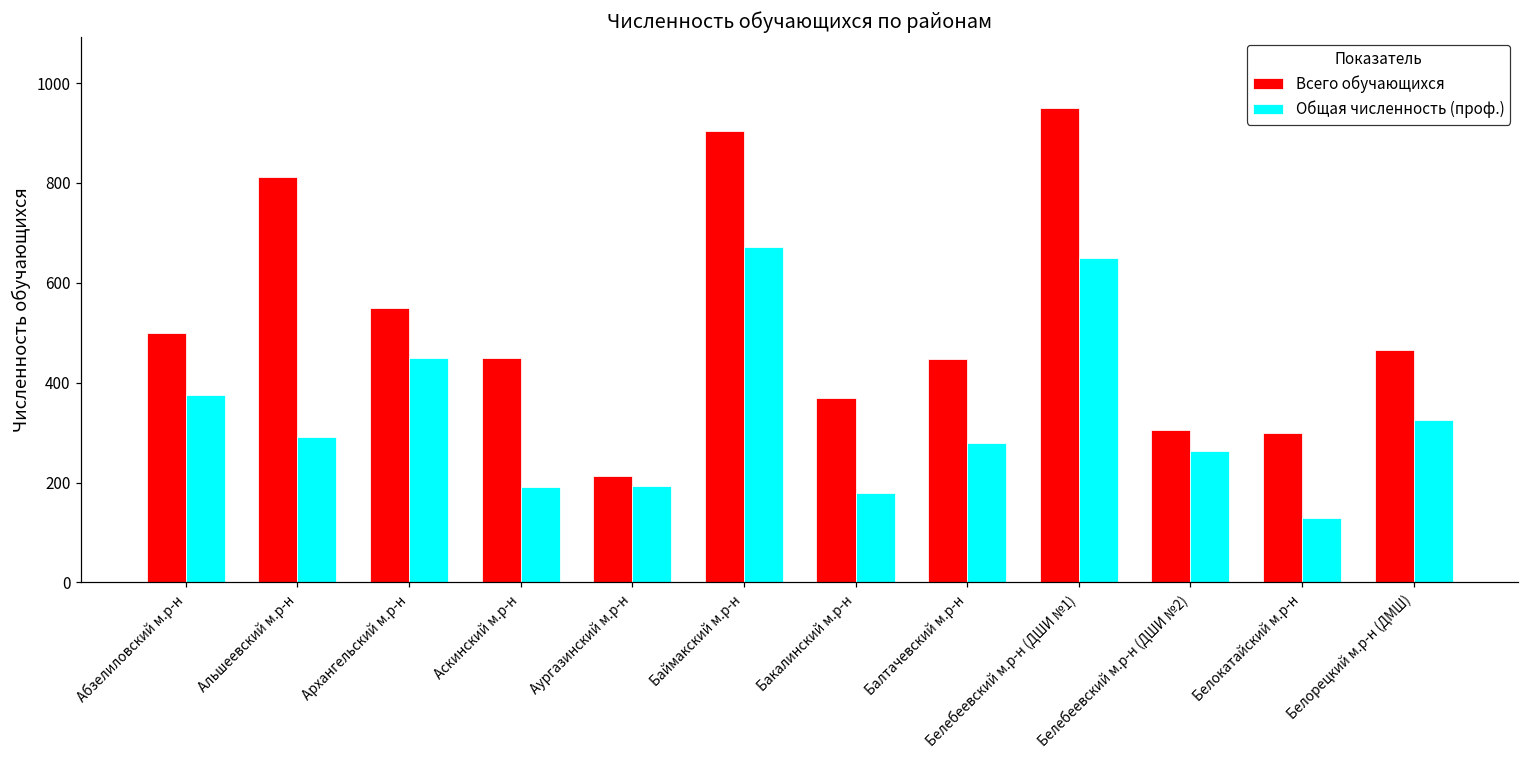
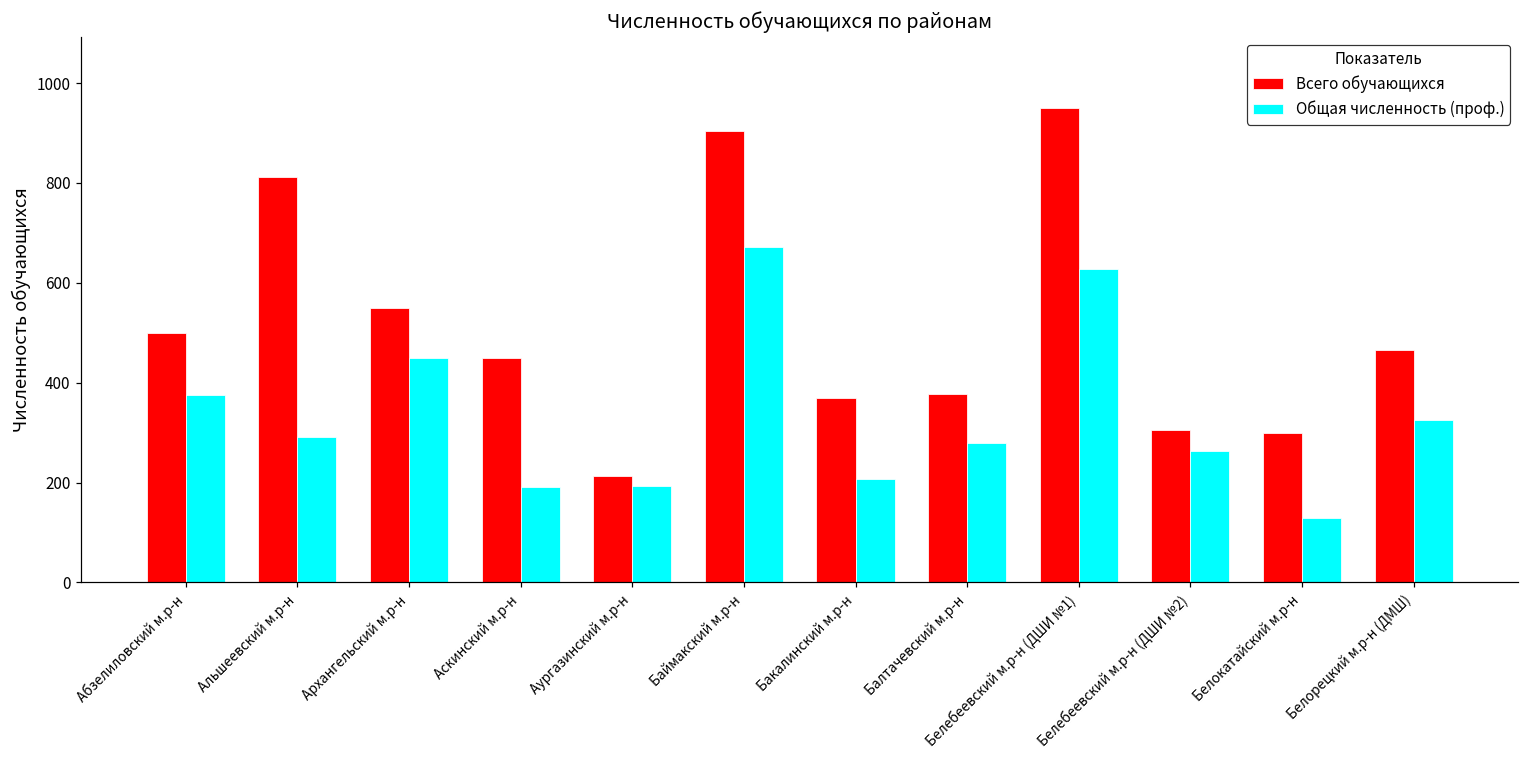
Общая численность (проф.), Бакалинский м.р-н: 180 -> 210
Всего обучающихся, Балтачевский м.р-н: 450 -> 380
Общая численность (проф.), Белебеевский м.р-н (ДШИ №1): 650 -> 630
